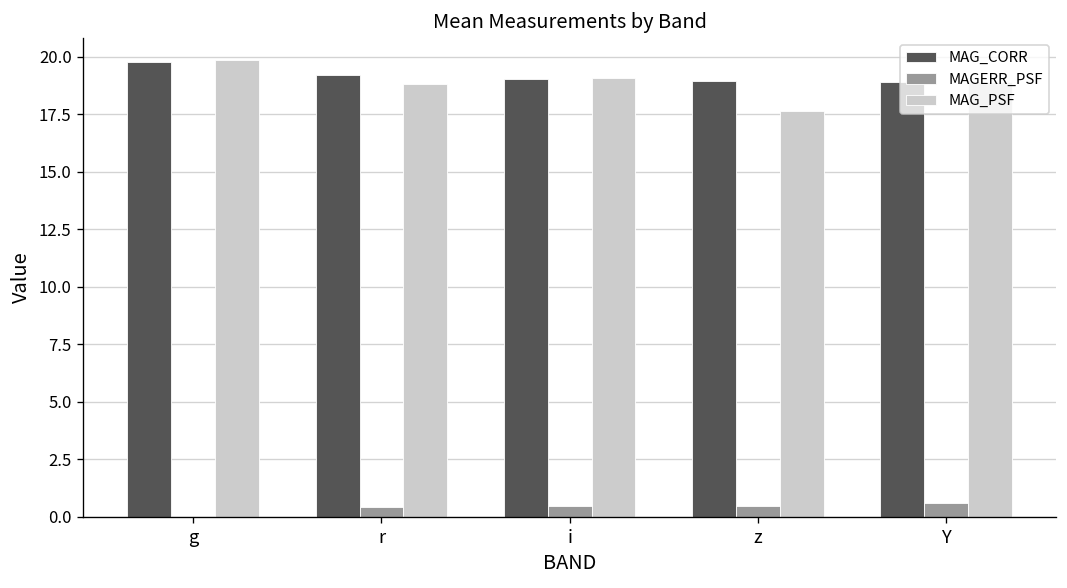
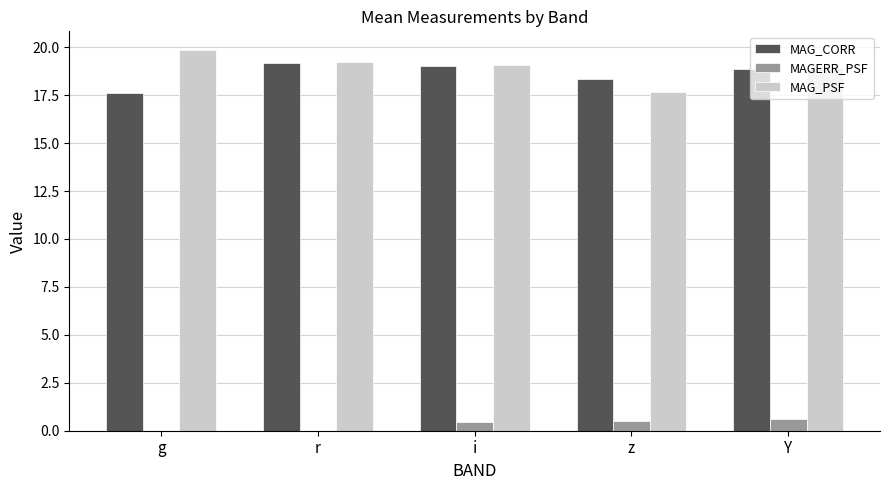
MAG_CORR, g: 19.8 -> 17.6
MAGERR_PSF, r: 0.4 -> 0.0
MAG_PSF, r: 18.8 -> 19.2
MAG_CORR, z: 18.9 -> 18.4
